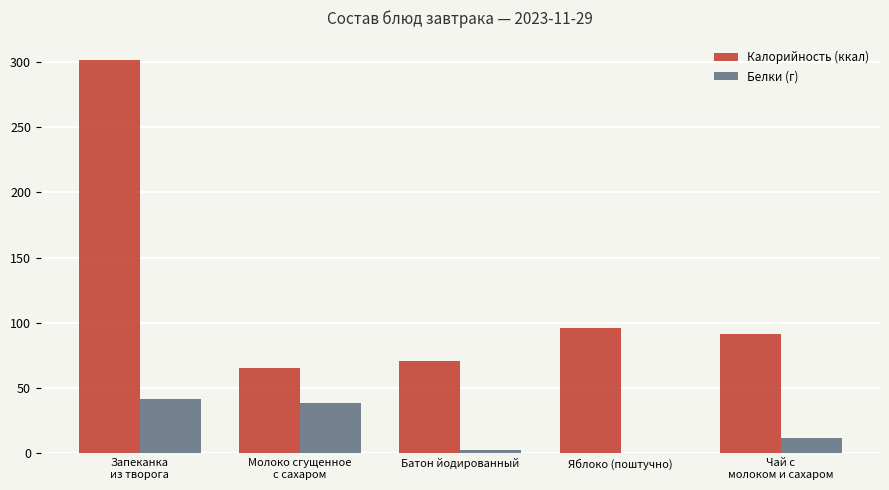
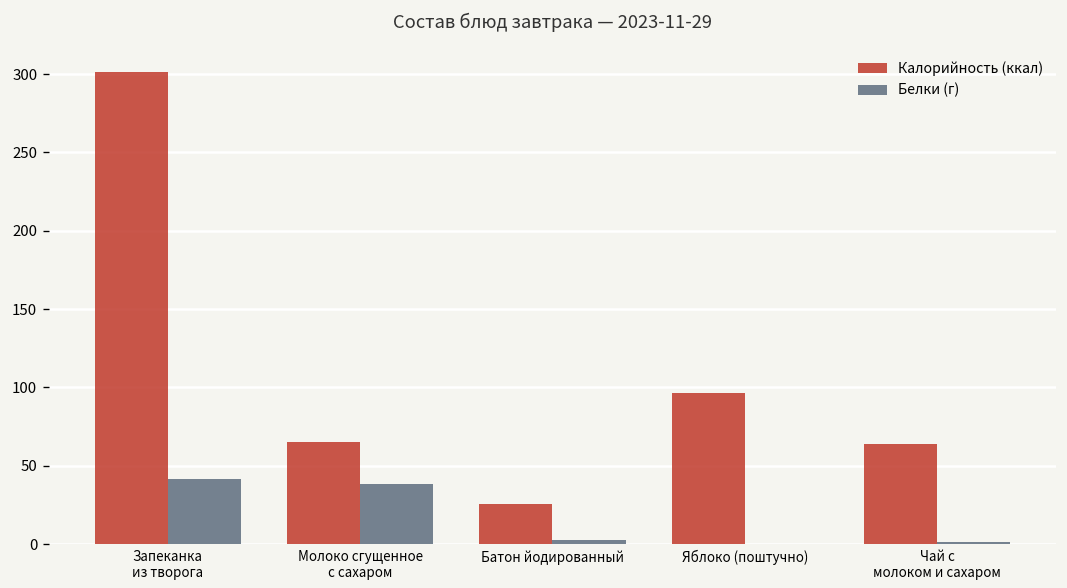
Калорийность (ккал), Батон йодированный: 71 -> 25
Калорийность (ккал), Чай с молоком и сахаром: 91 -> 64
Белки (г), Чай с молоком и сахаром: 12 -> 2
